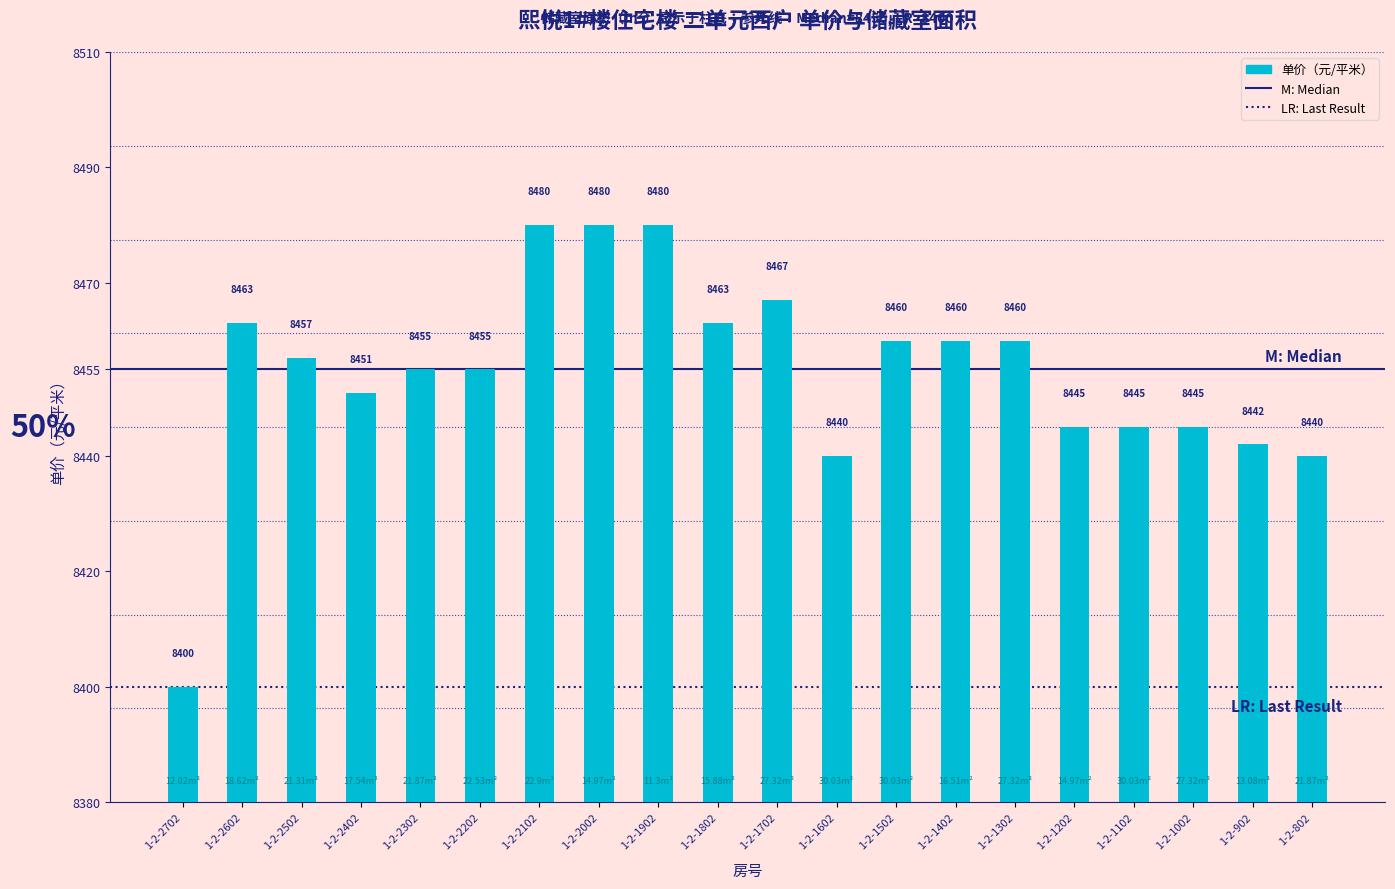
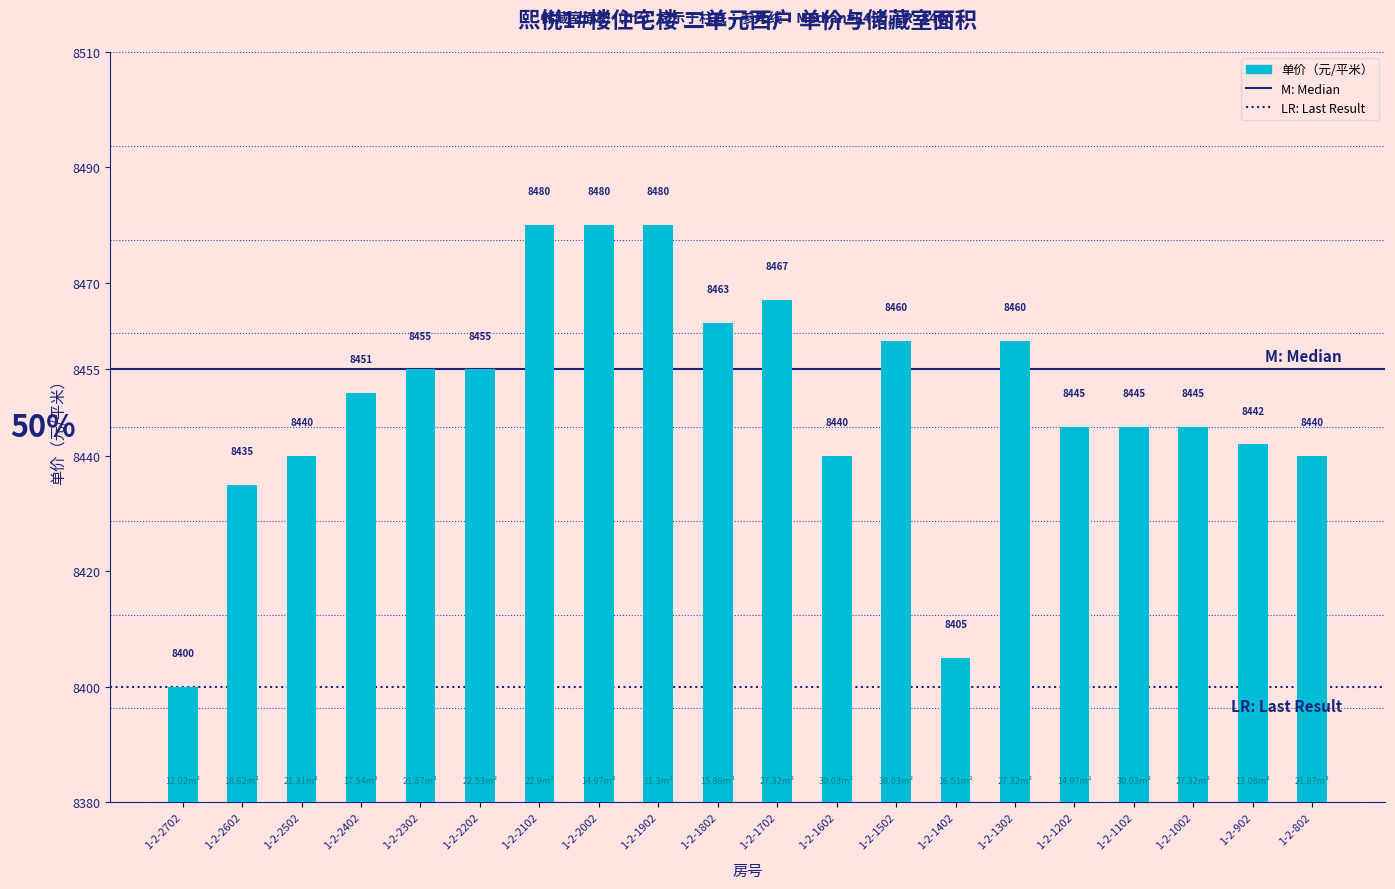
1-2-2602: 8463 -> 8435
1-2-2502: 8457 -> 8440
1-2-1402: 8460 -> 8405
